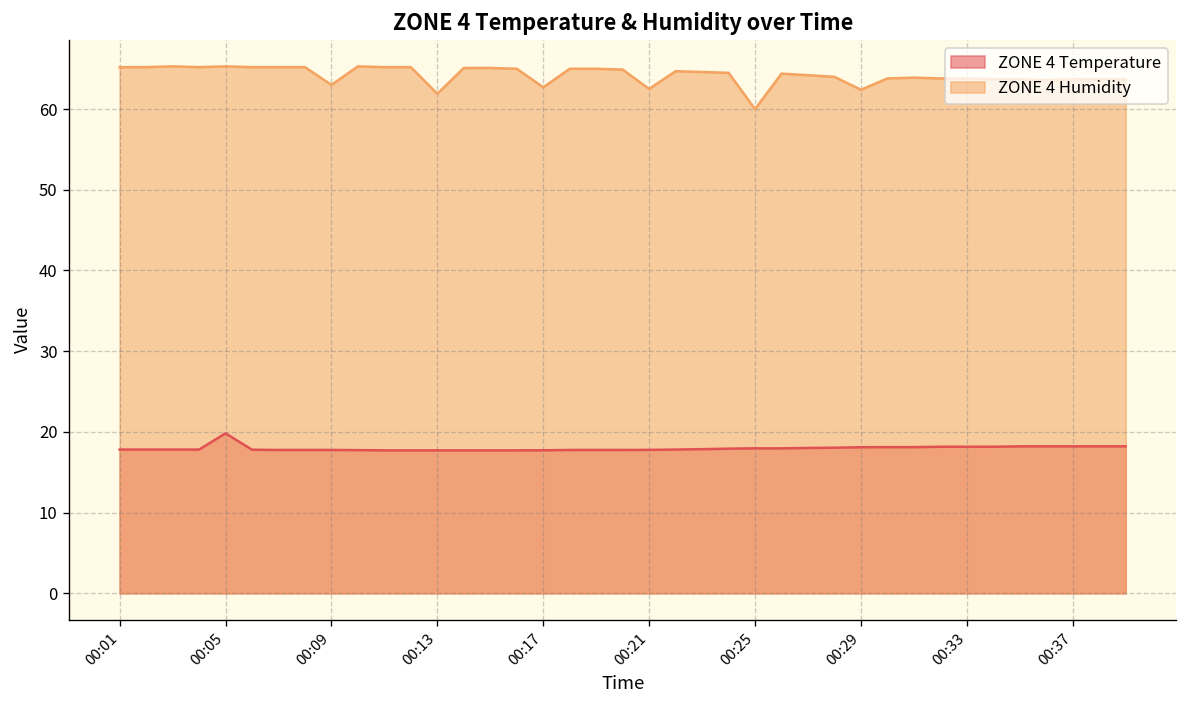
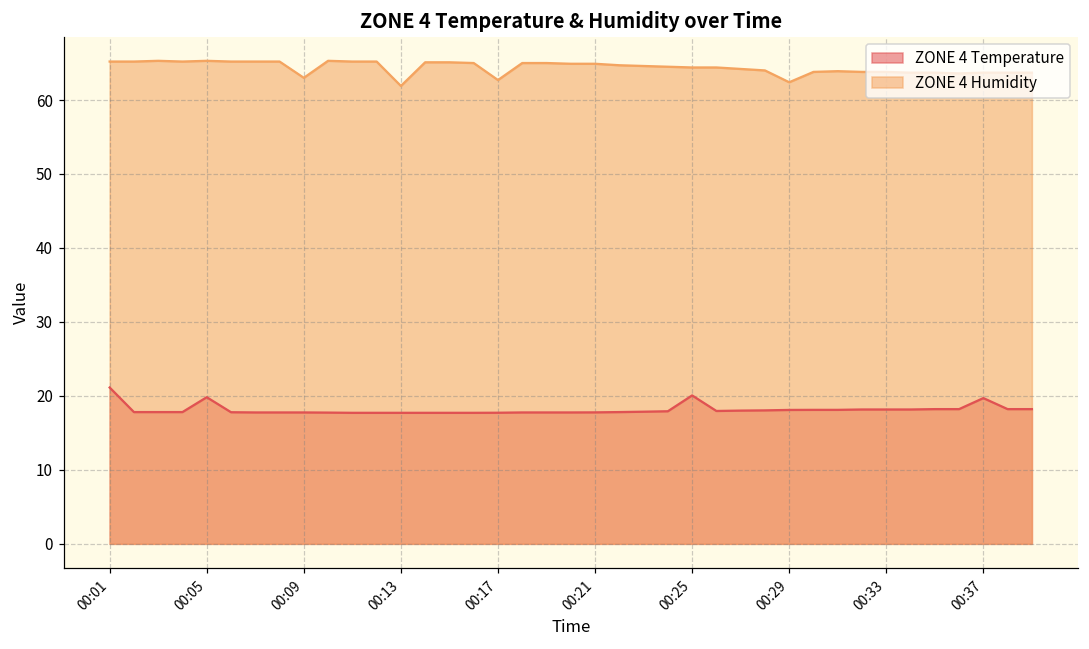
ZONE 4 Temperature, 00:01: 18 -> 21
ZONE 4 Humidity, 00:21: 63 -> 65
ZONE 4 Temperature, 00:25: 18 -> 20
ZONE 4 Humidity, 00:25: 60 -> 64
ZONE 4 Temperature, 00:37: 18 -> 20
